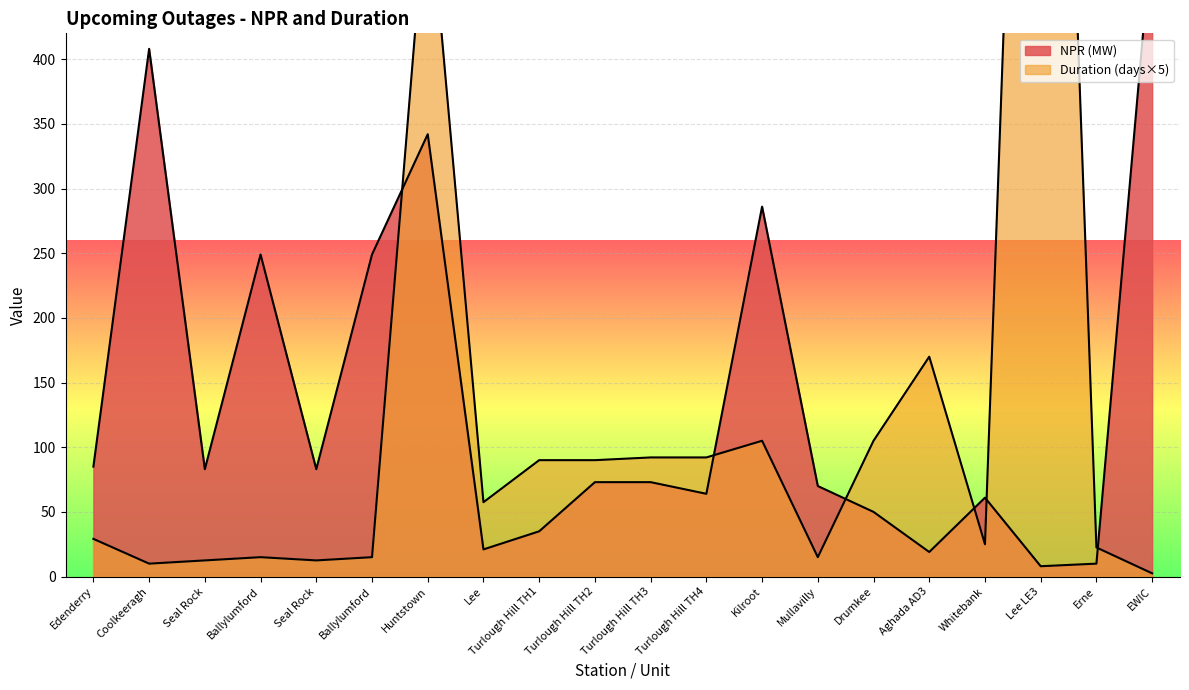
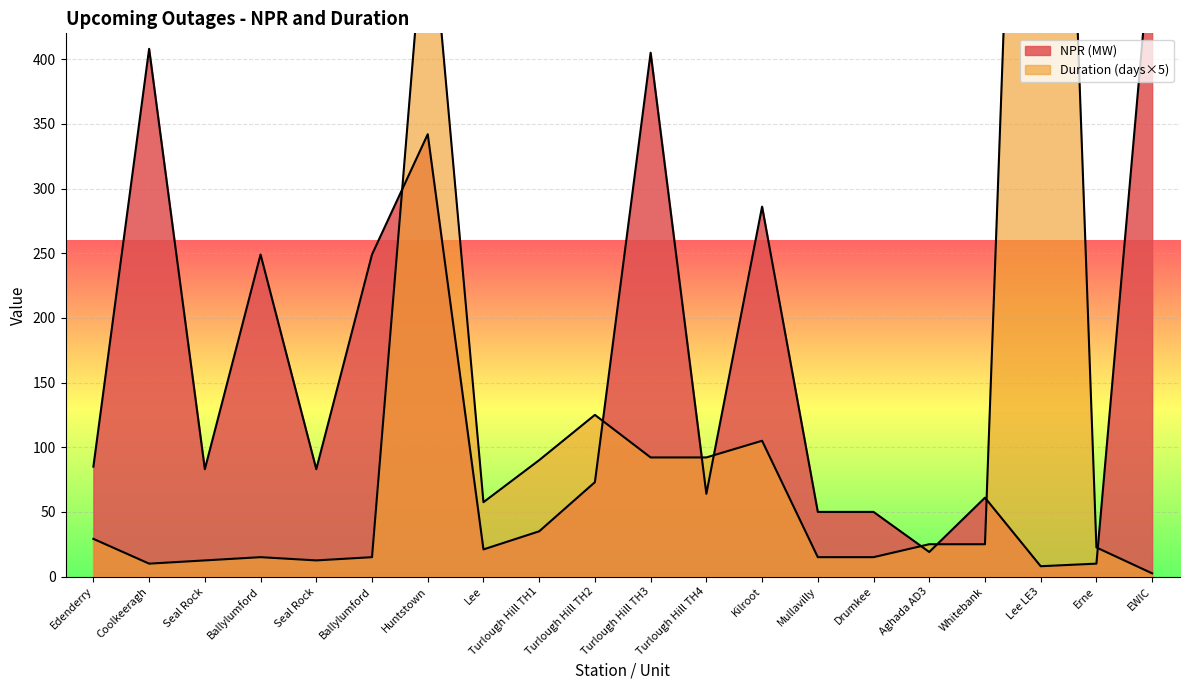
Duration (days×5), Turlough Hill TH2: 90 -> 125
NPR (MW), Turlough Hill TH3: 73 -> 405
NPR (MW), Mullavilly: 70 -> 50
Duration (days×5), Drumkee: 105 -> 15
Duration (days×5), Aghada AD3: 170 -> 25
